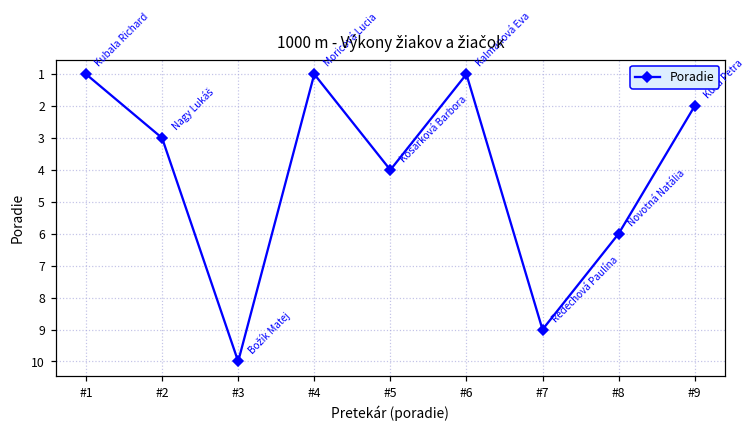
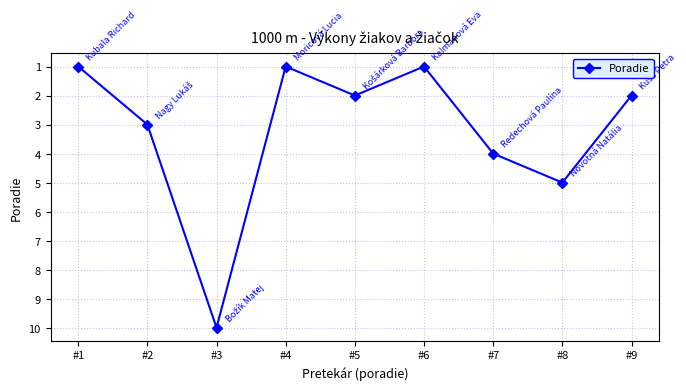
#5: 4 -> 2
#7: 9 -> 4
#8: 6 -> 5
